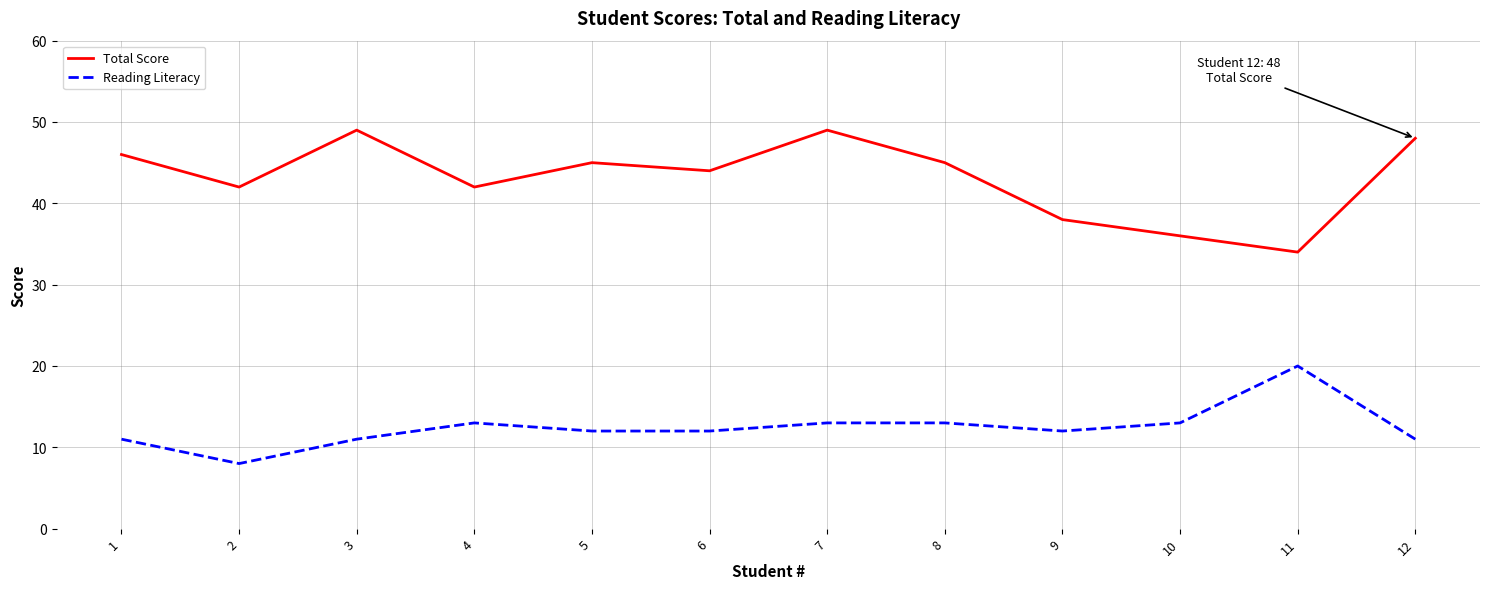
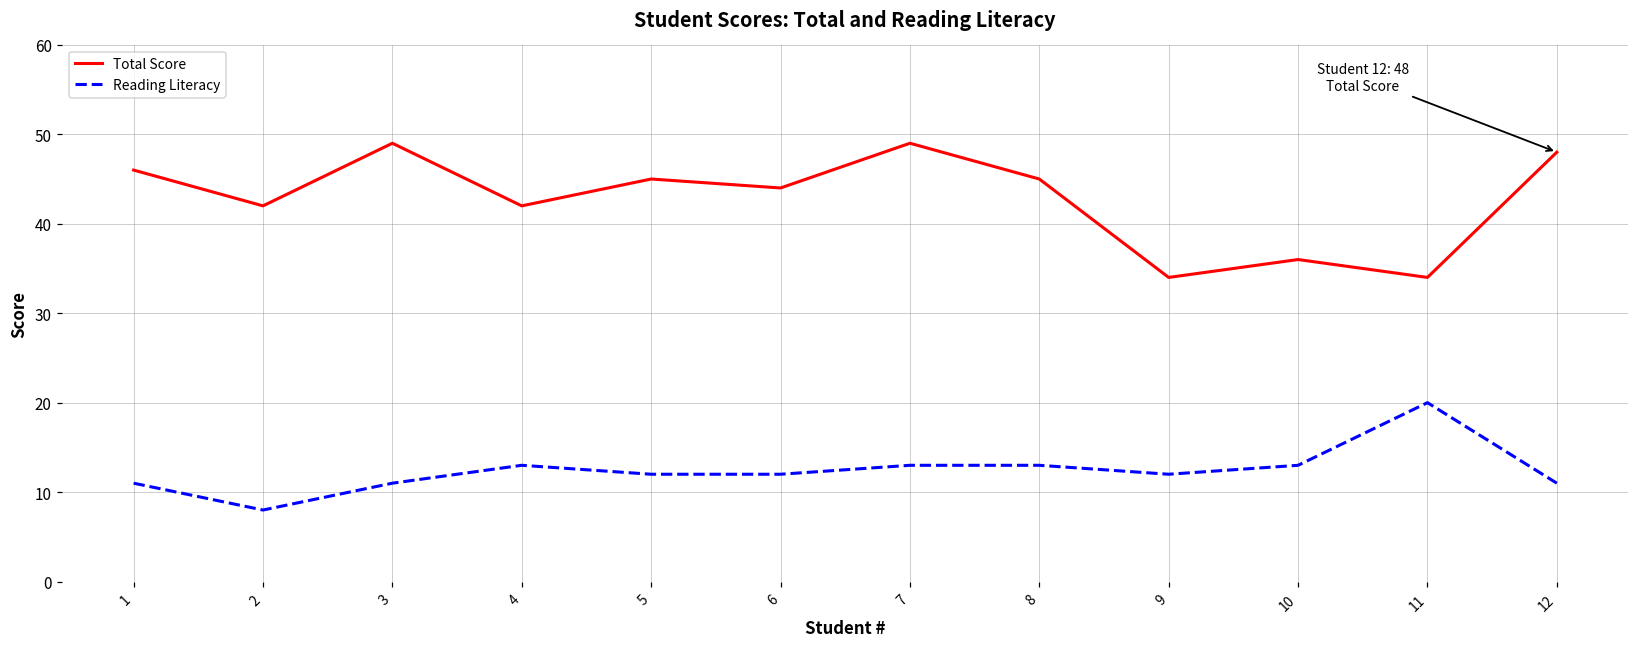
Total Score, 9: 38 -> 34
